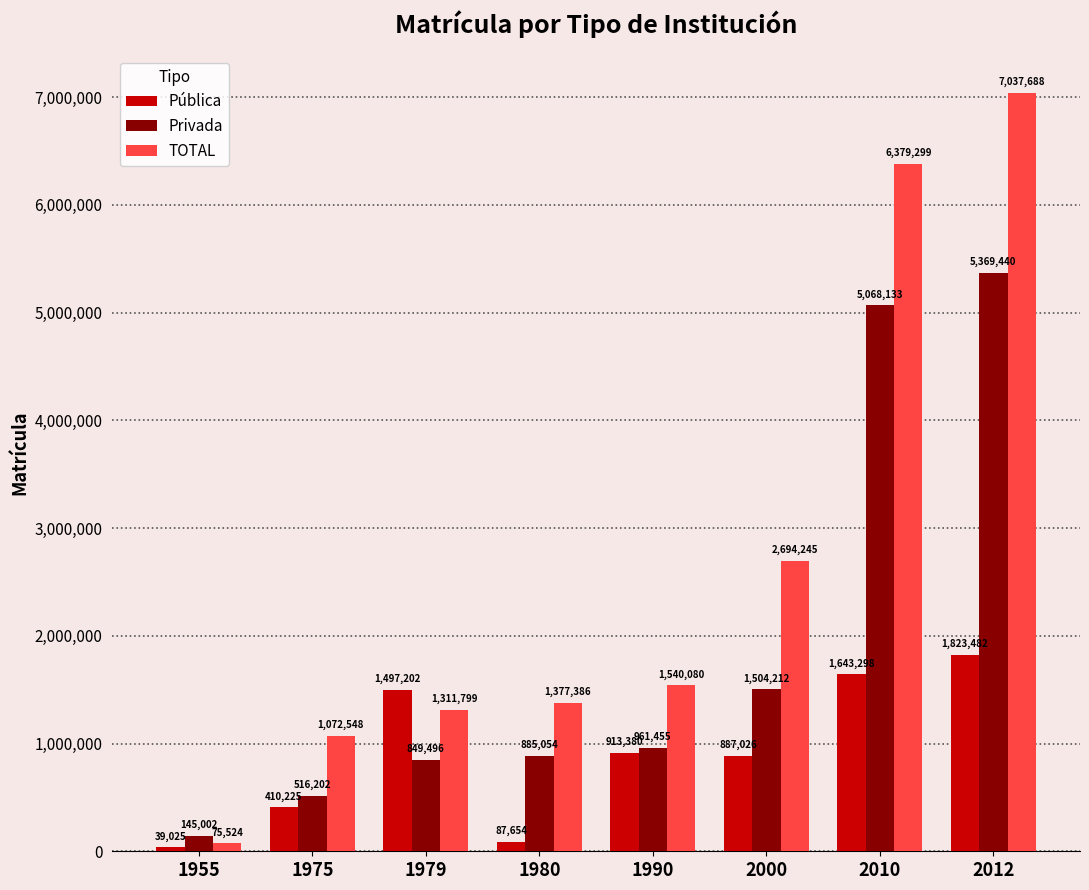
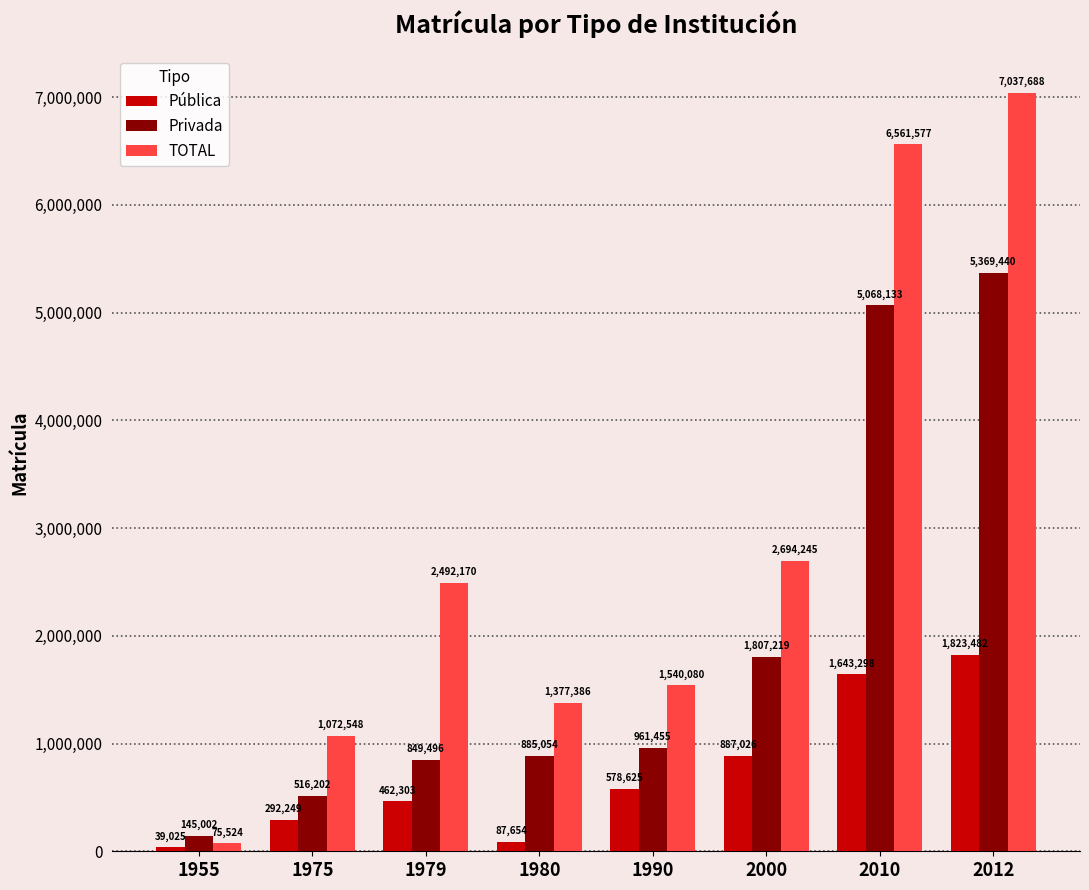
Pública, 1975: 410,225 -> 292,249
Pública, 1979: 1,497,202 -> 462,303
TOTAL, 1979: 1,311,799 -> 2,492,170
Pública, 1990: 913,380 -> 578,625
Privada, 2000: 1,504,212 -> 1,807,219
TOTAL, 2010: 6,379,299 -> 6,561,577
